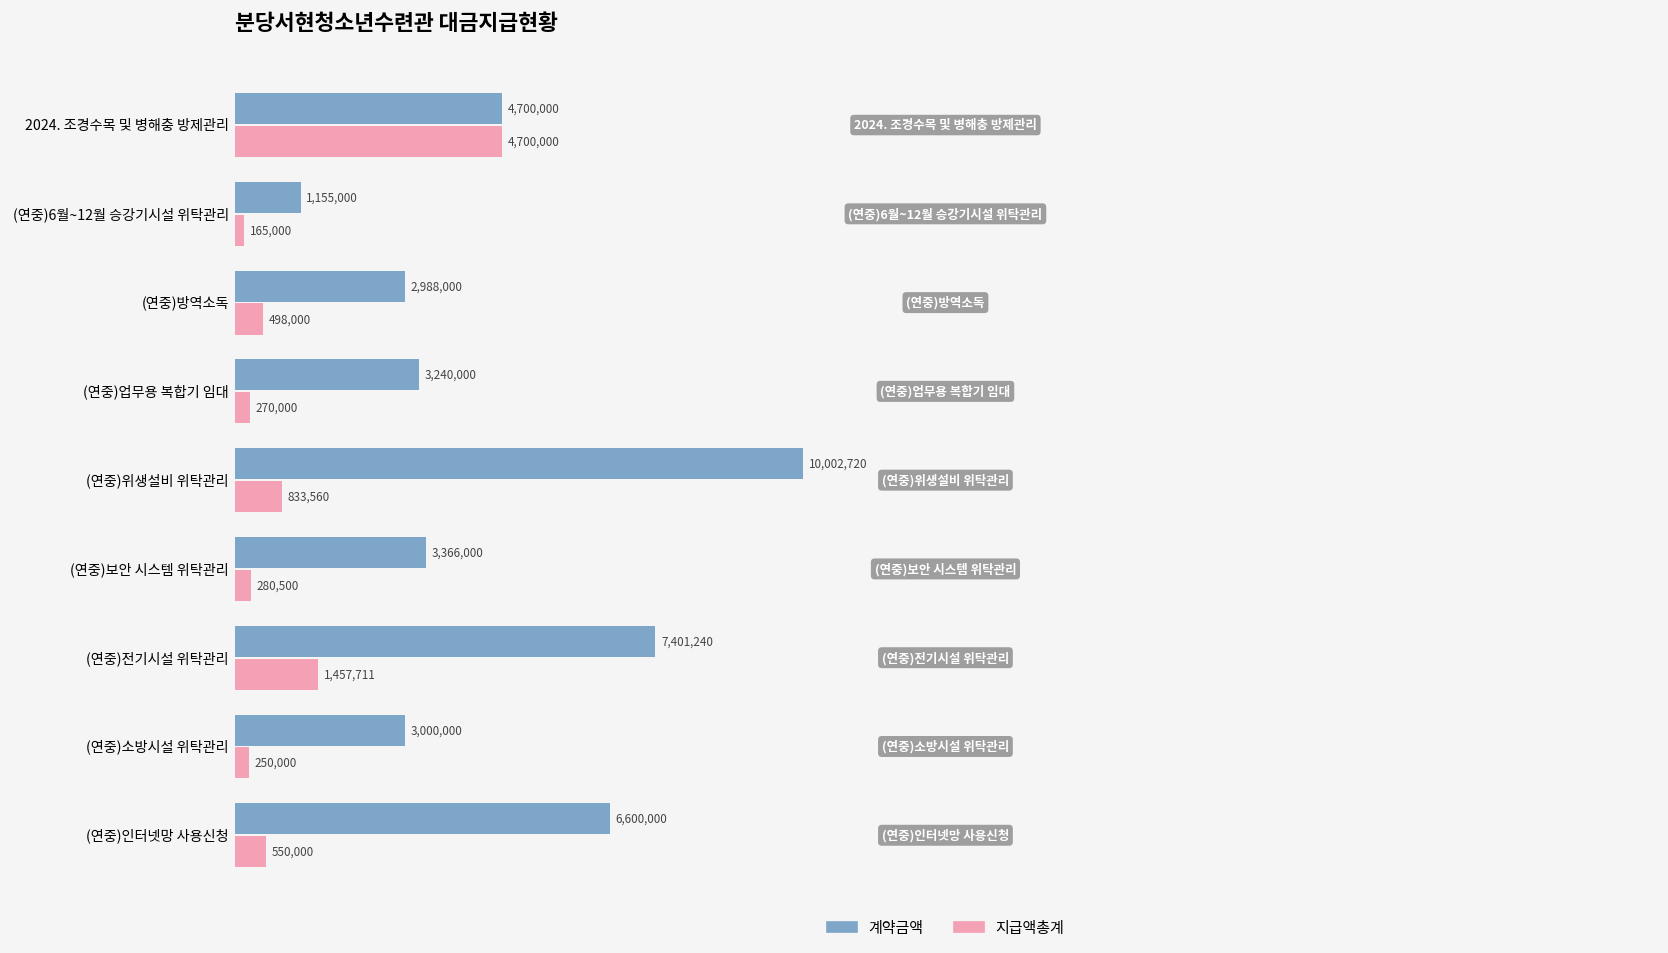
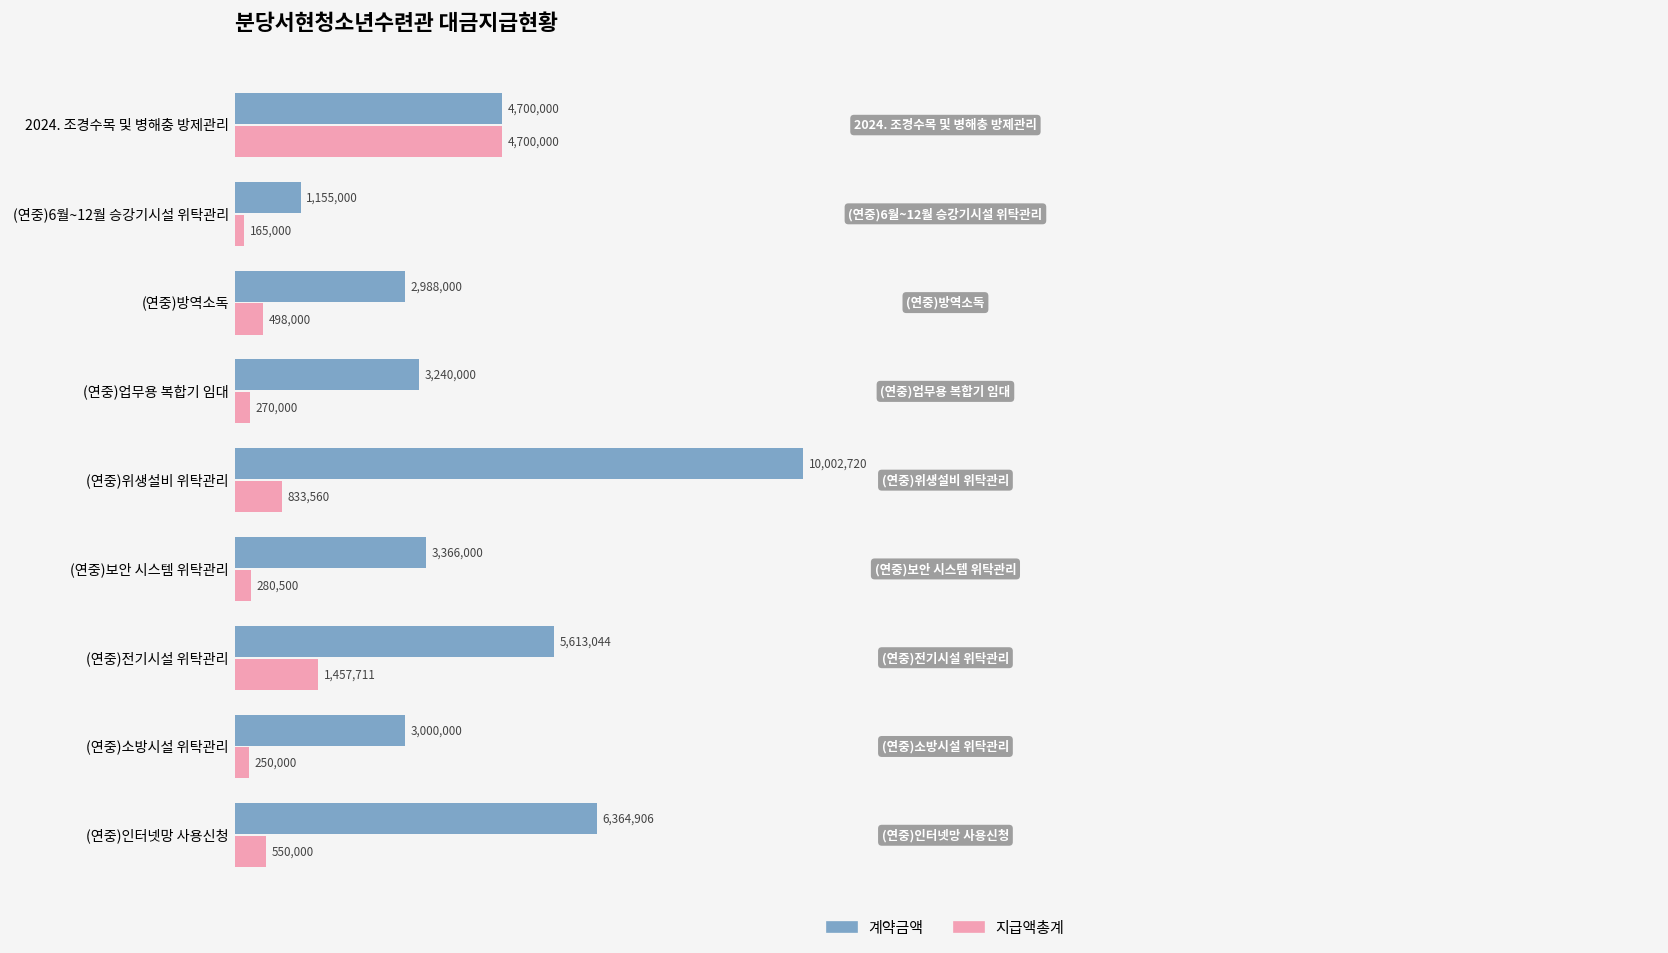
계약금액, (연중)전기시설 위탁관리: 7,401,240 -> 5,613,044
계약금액, (연중)인터넷망 사용신청: 6,600,000 -> 6,364,906
